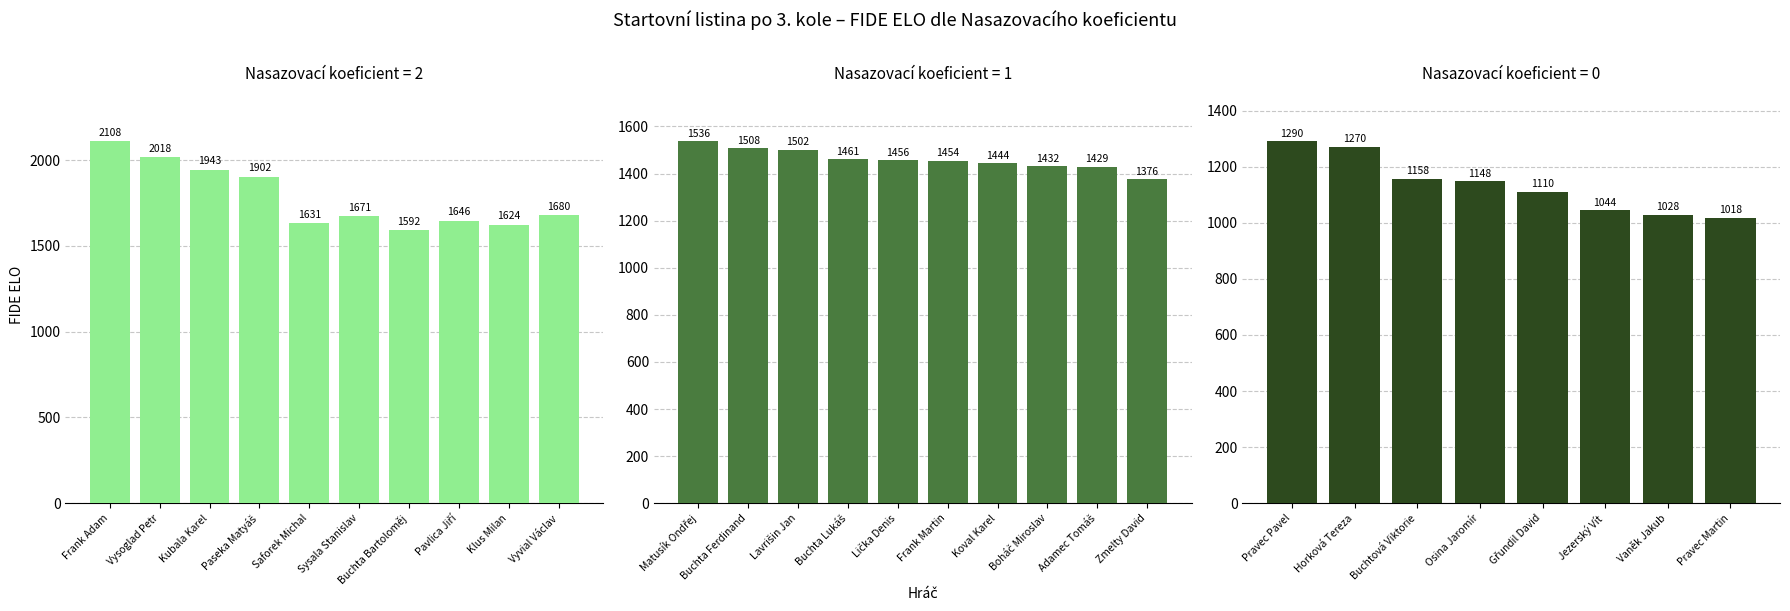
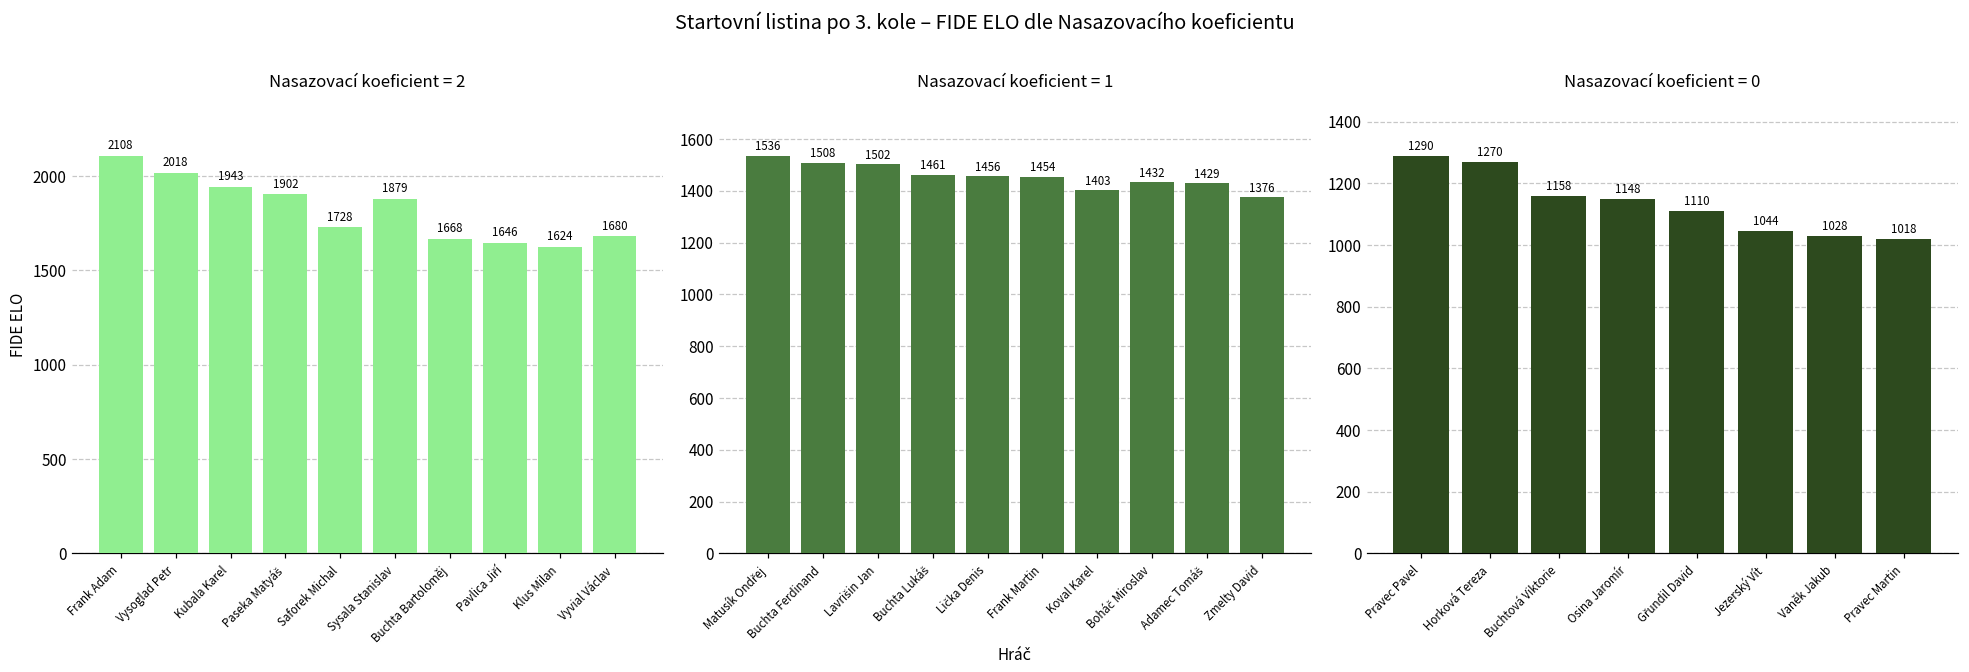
Nasazovací koeficient = 2, Saforek Michal: 1631 -> 1728
Nasazovací koeficient = 2, Sysala Stanislav: 1671 -> 1879
Nasazovací koeficient = 2, Buchta Bartoloměj: 1592 -> 1668
Nasazovací koeficient = 1, Koval Karel: 1444 -> 1403
